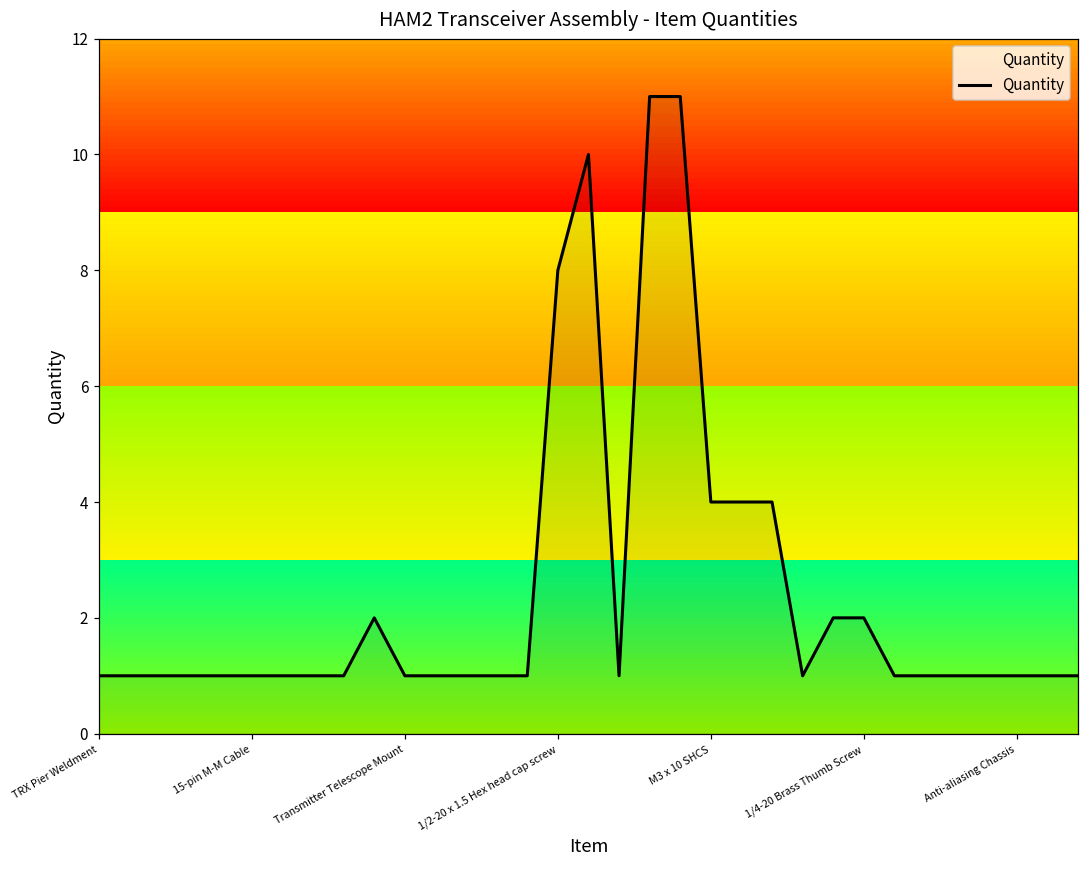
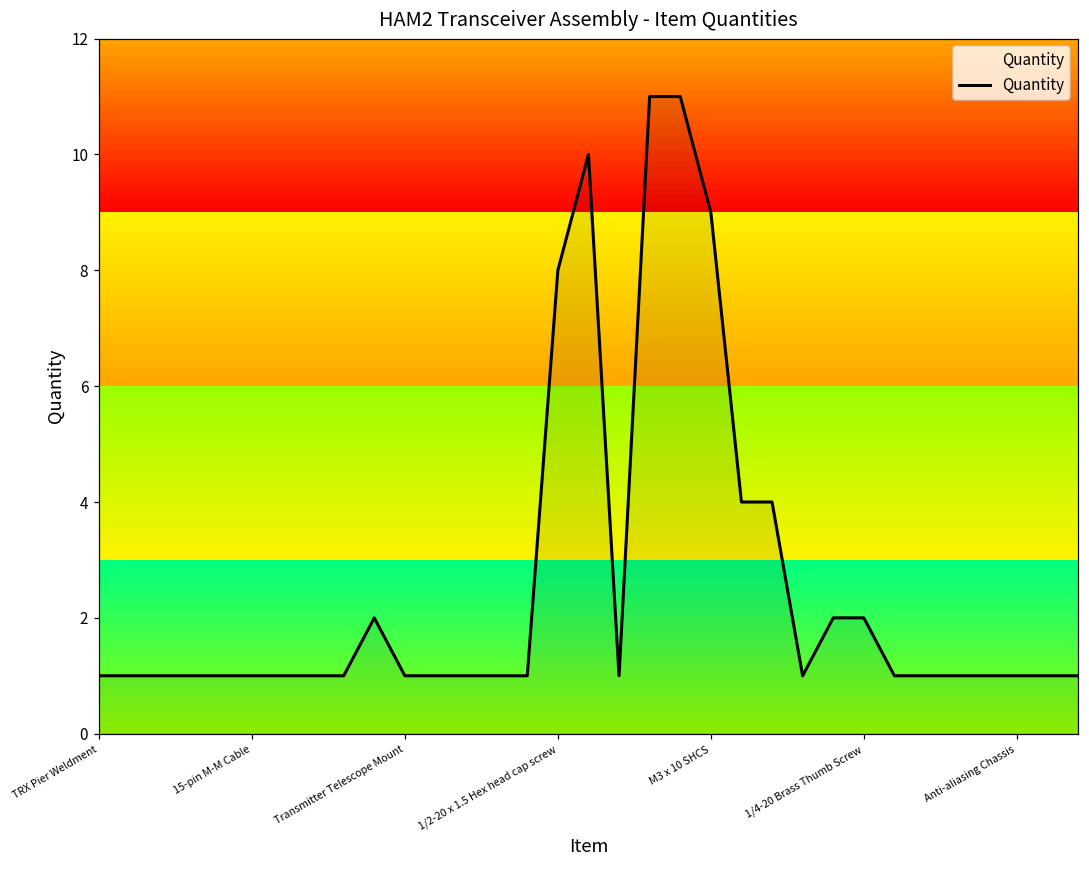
M3 x 10 SHCS: 4 -> 9
